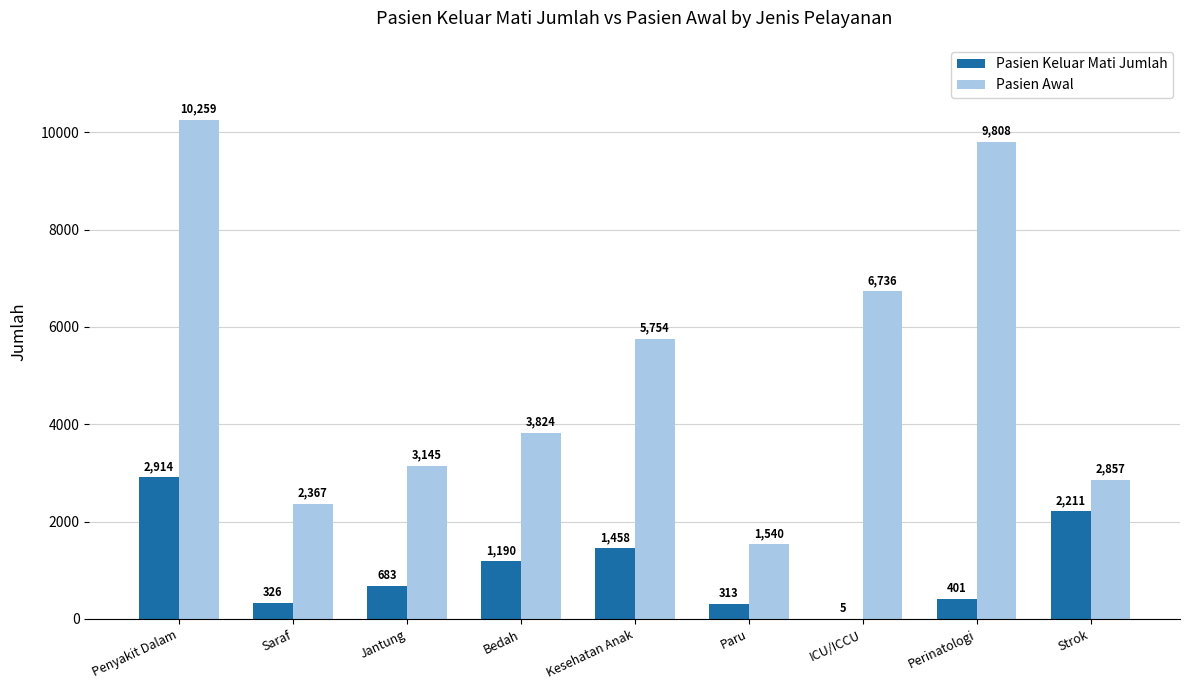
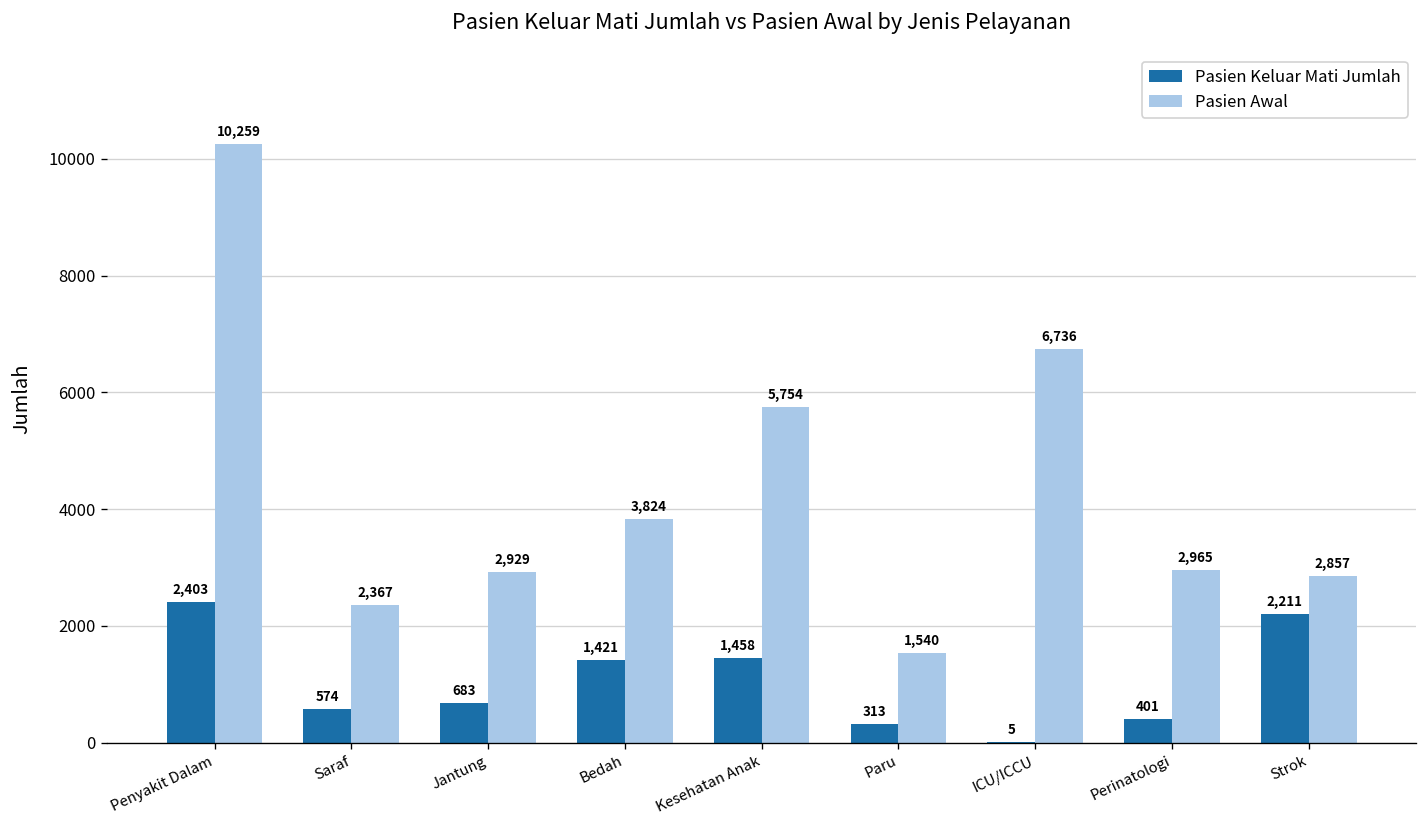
Pasien Keluar Mati Jumlah, Penyakit Dalam: 2,914 -> 2,403
Pasien Keluar Mati Jumlah, Saraf: 326 -> 574
Pasien Awal, Jantung: 3,145 -> 2,929
Pasien Keluar Mati Jumlah, Bedah: 1,190 -> 1,421
Pasien Awal, Perinatologi: 9,808 -> 2,965
